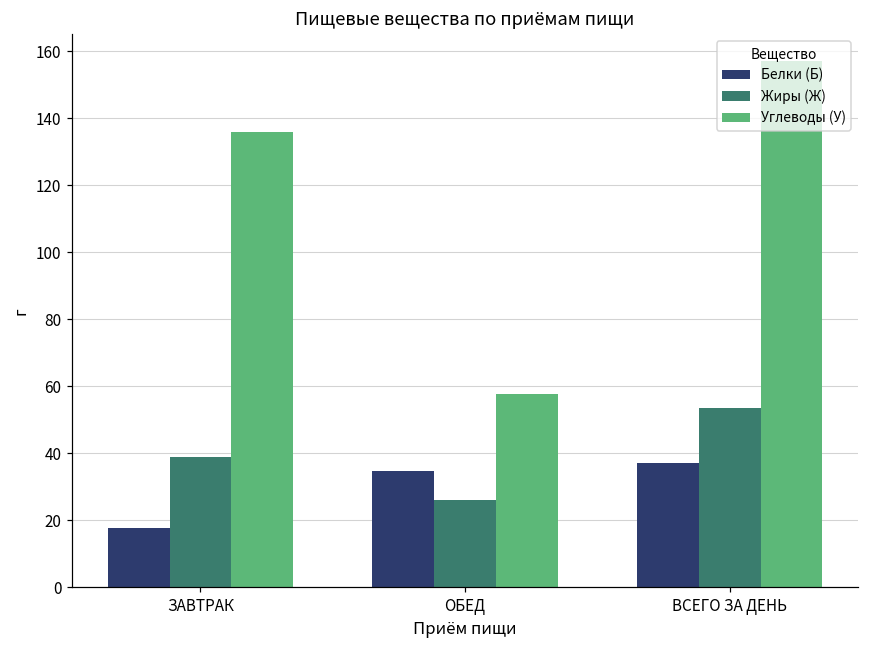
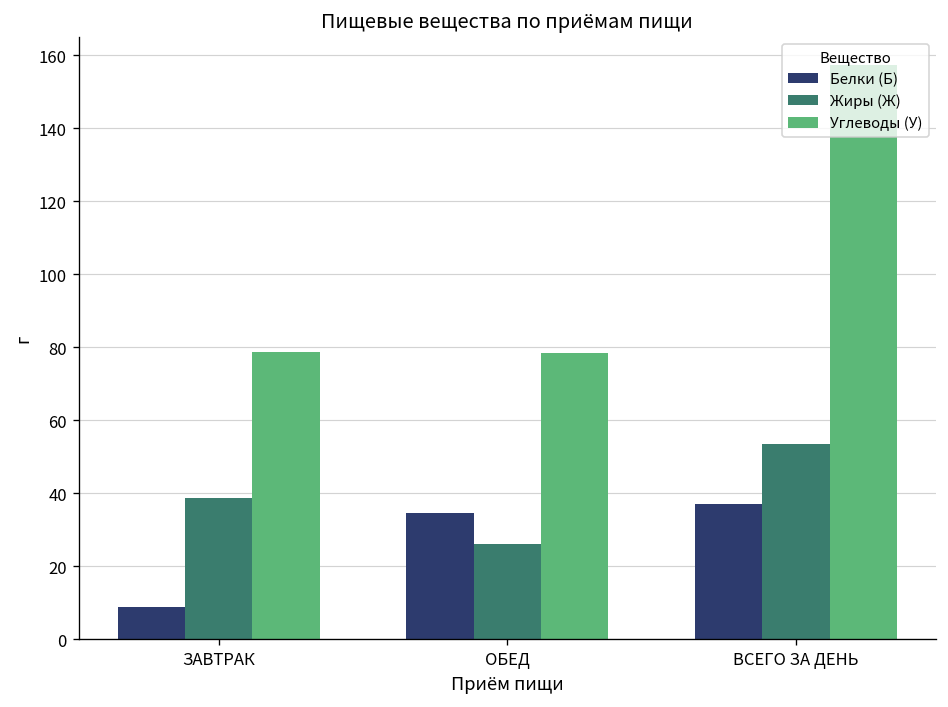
Белки (Б), ЗАВТРАК: 18 -> 9
Углеводы (У), ЗАВТРАК: 136 -> 79
Углеводы (У), ОБЕД: 58 -> 78
